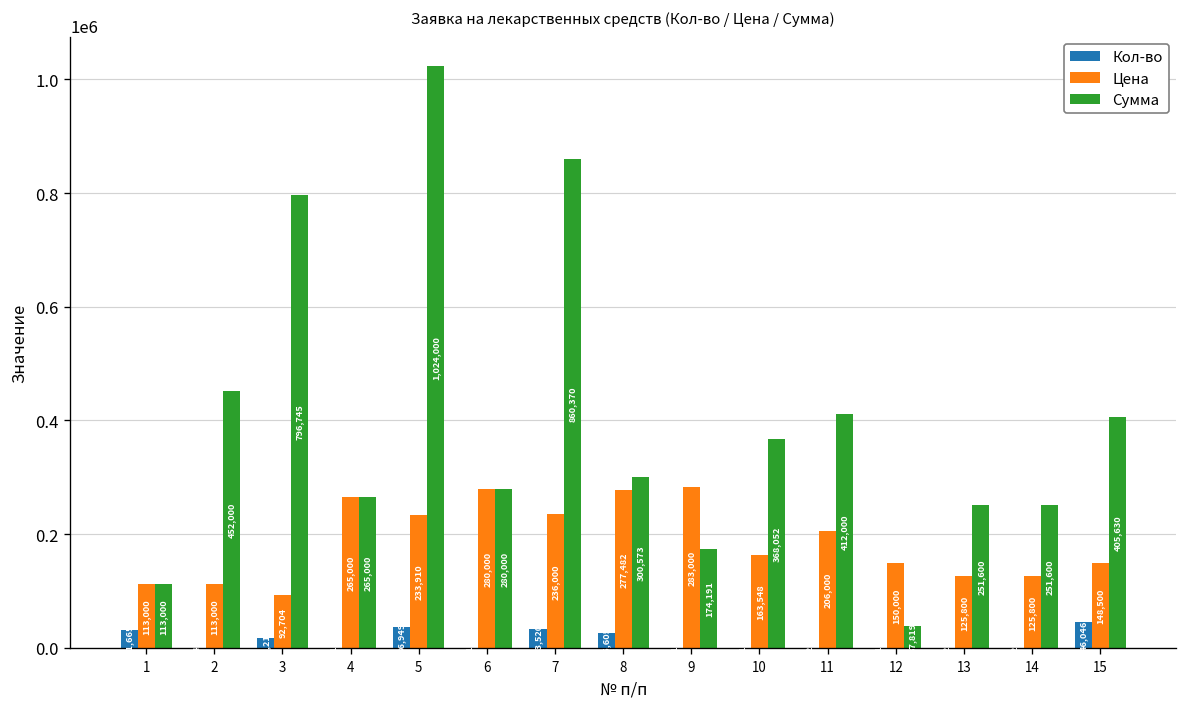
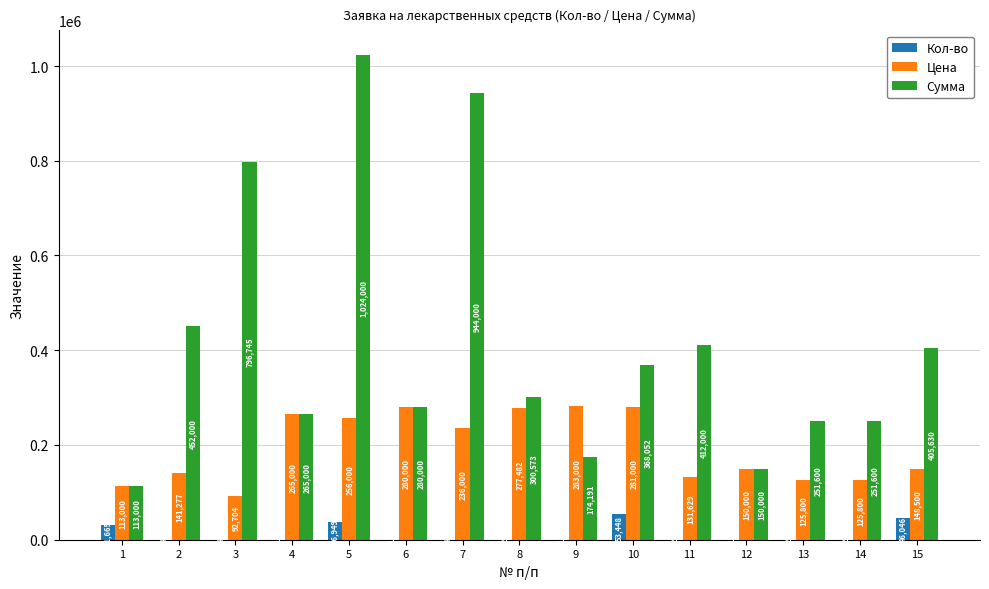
Цена, 2: 113,000 -> 141,277
Кол-во, 3: 20000 -> 0
Цена, 5: 233,910 -> 256,000
Кол-во, 7: 30000 -> 0
Сумма, 7: 860,370 -> 944,000
Кол-во, 8: 30000 -> 0
Кол-во, 10: 0 -> 50000
Цена, 10: 163,548 -> 281,000
Цена, 11: 206,000 -> 131,629
Сумма, 12: 37,819 -> 150,000
